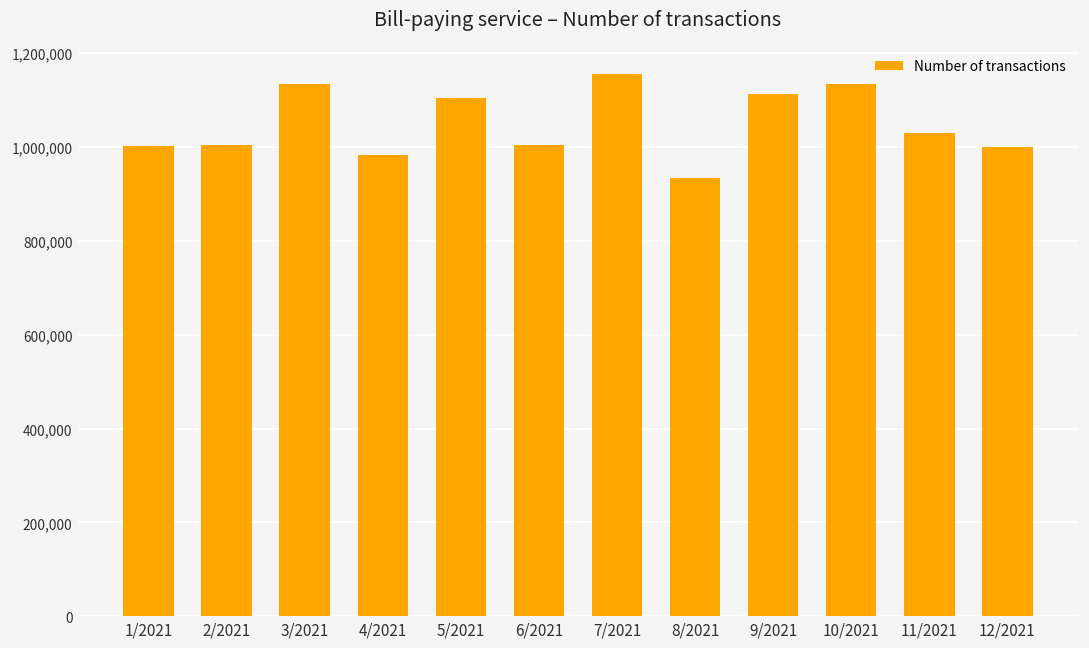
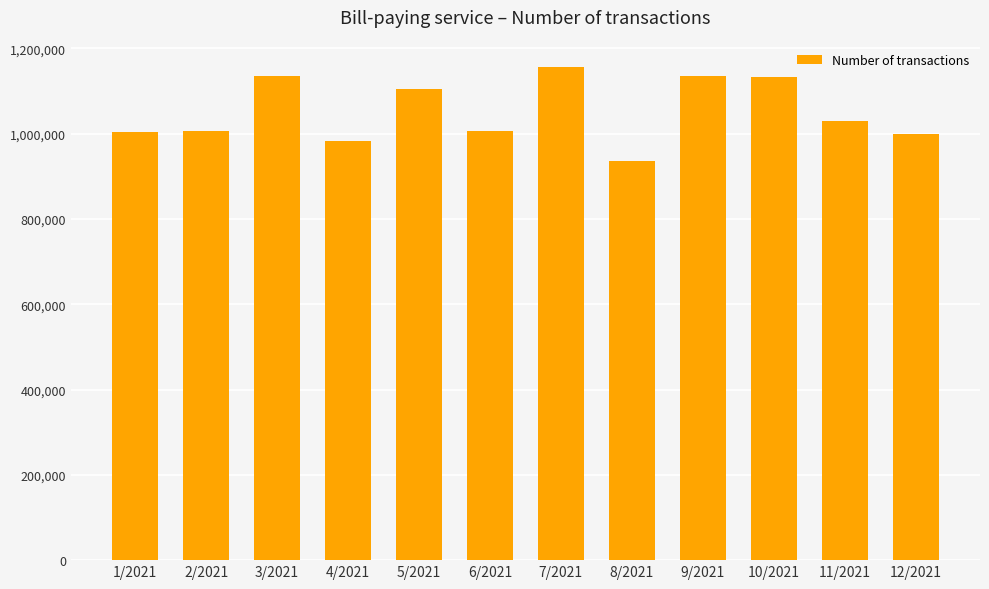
9/2021: 1,110,000 -> 1,130,000
